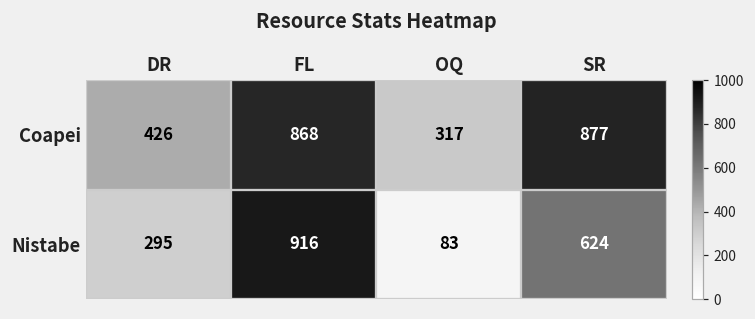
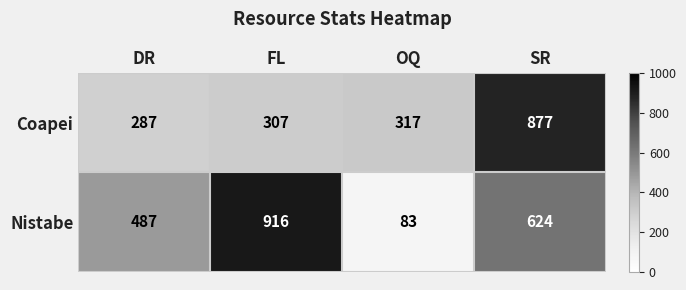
Coapei, DR: 426 -> 287
Coapei, FL: 868 -> 307
Nistabe, DR: 295 -> 487
